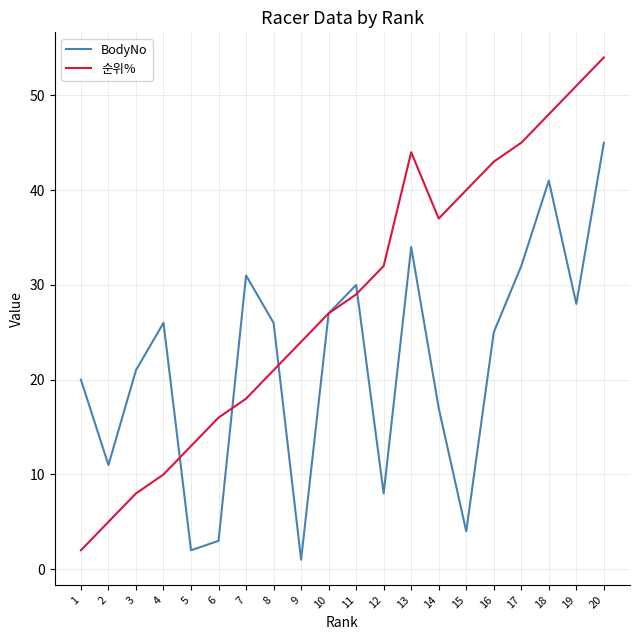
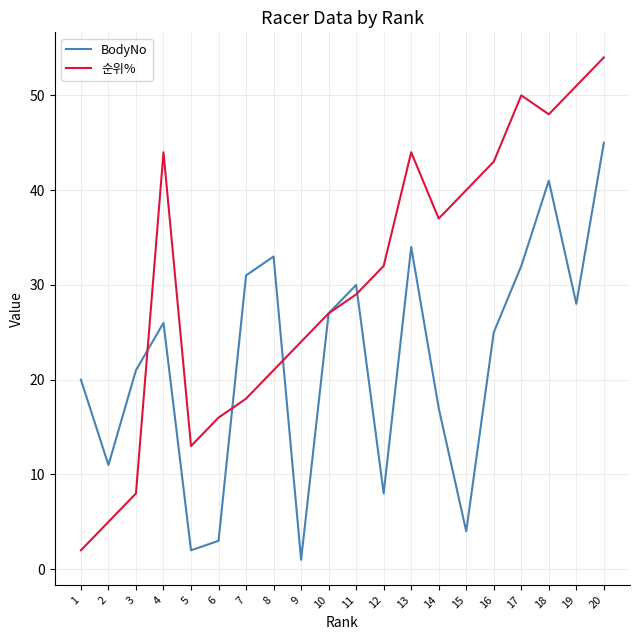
순위%, 4: 10 -> 44
BodyNo, 8: 26 -> 33
순위%, 17: 45 -> 50
